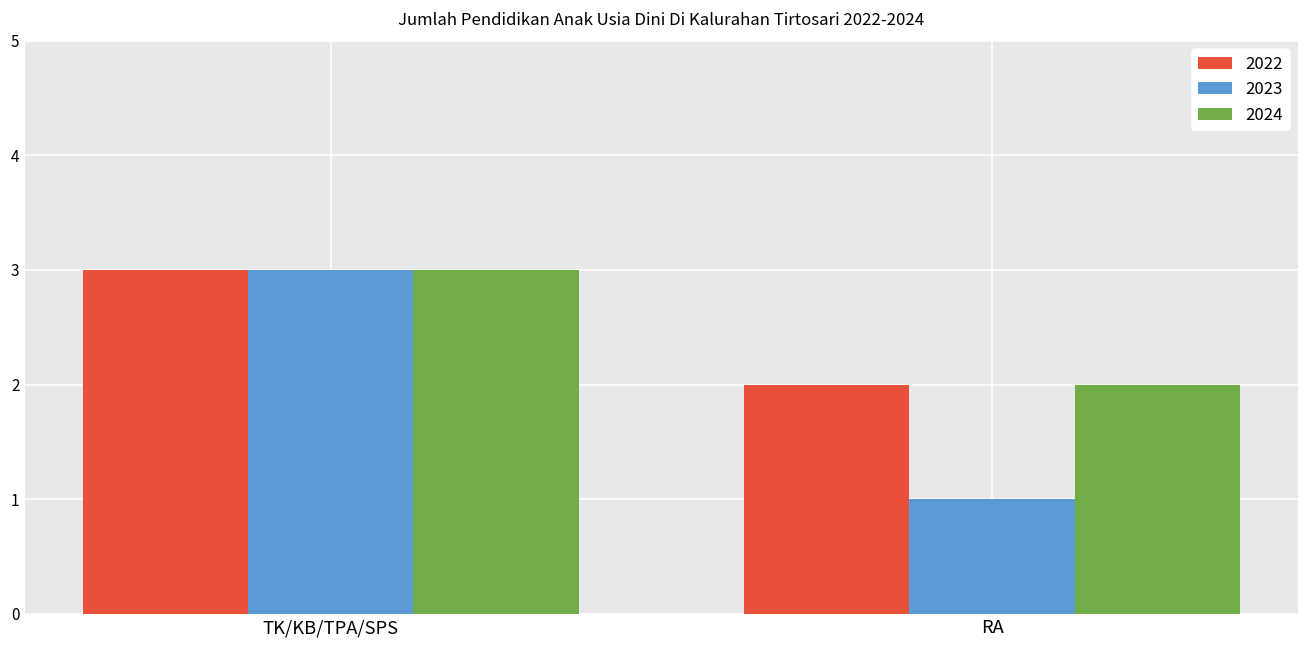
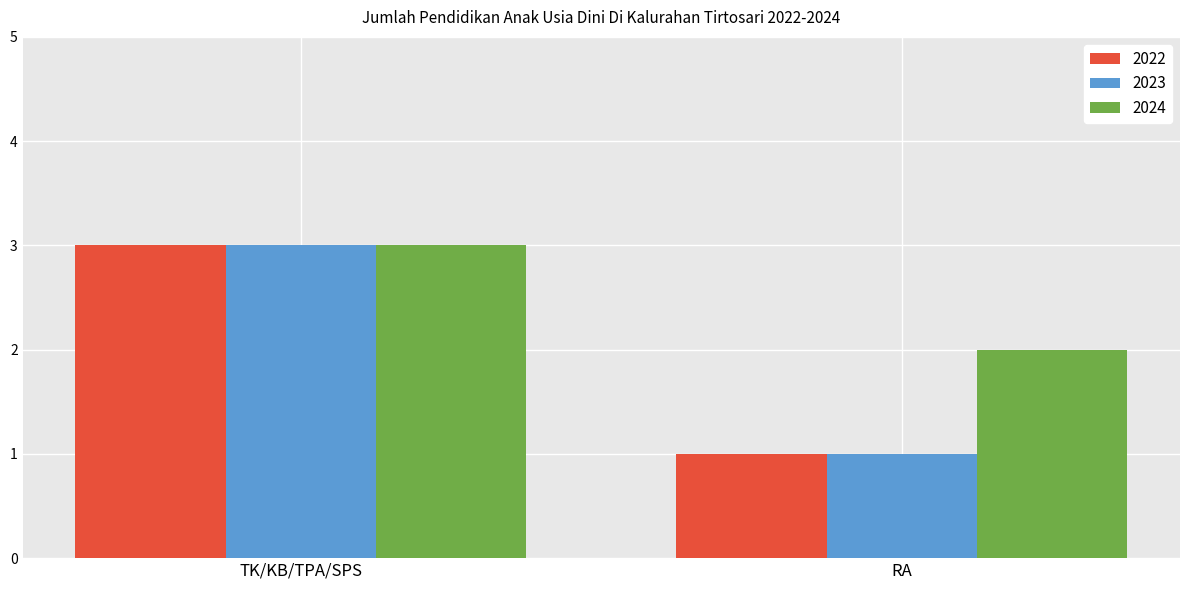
2022, RA: 2 -> 1
